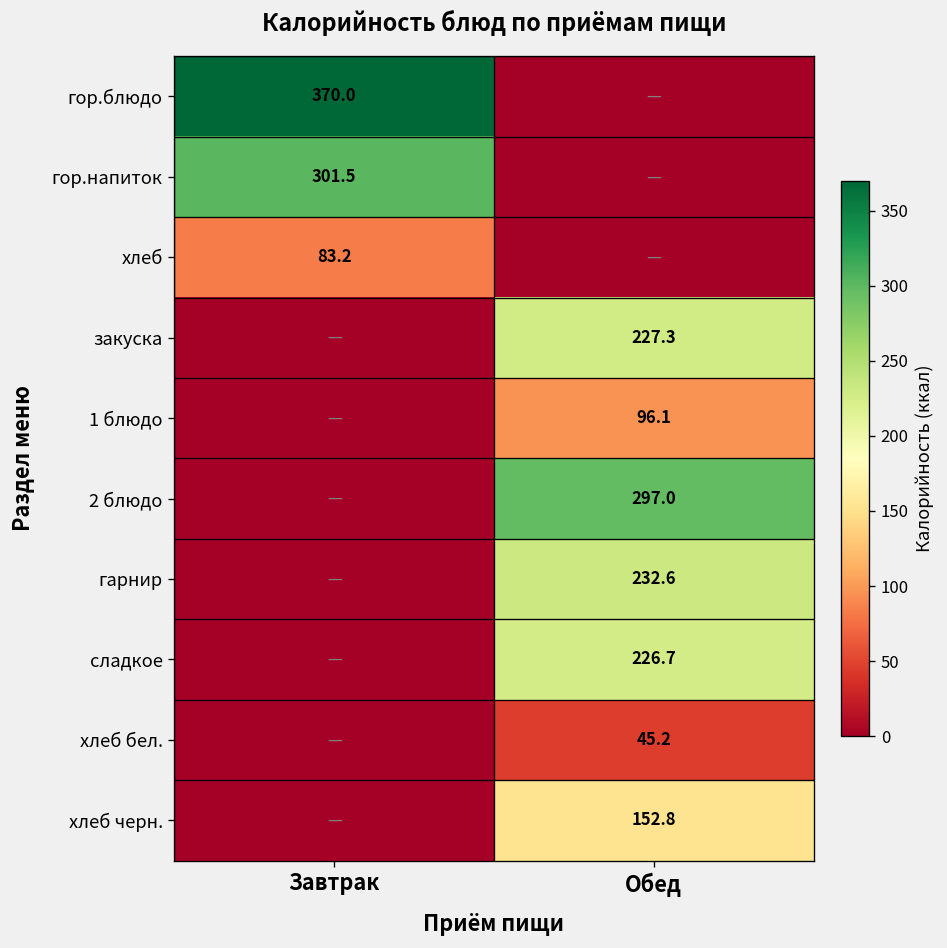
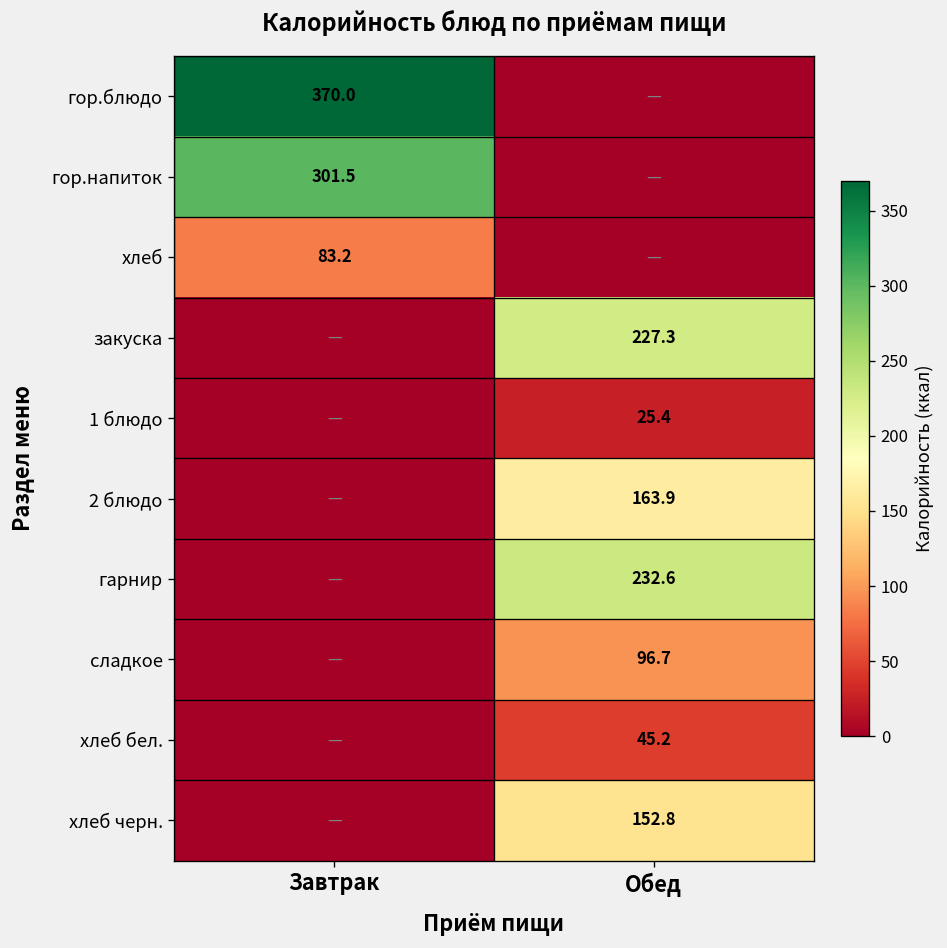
1 блюдо, Обед: 96.1 -> 25.4
2 блюдо, Обед: 297.0 -> 163.9
сладкое, Обед: 226.7 -> 96.7
